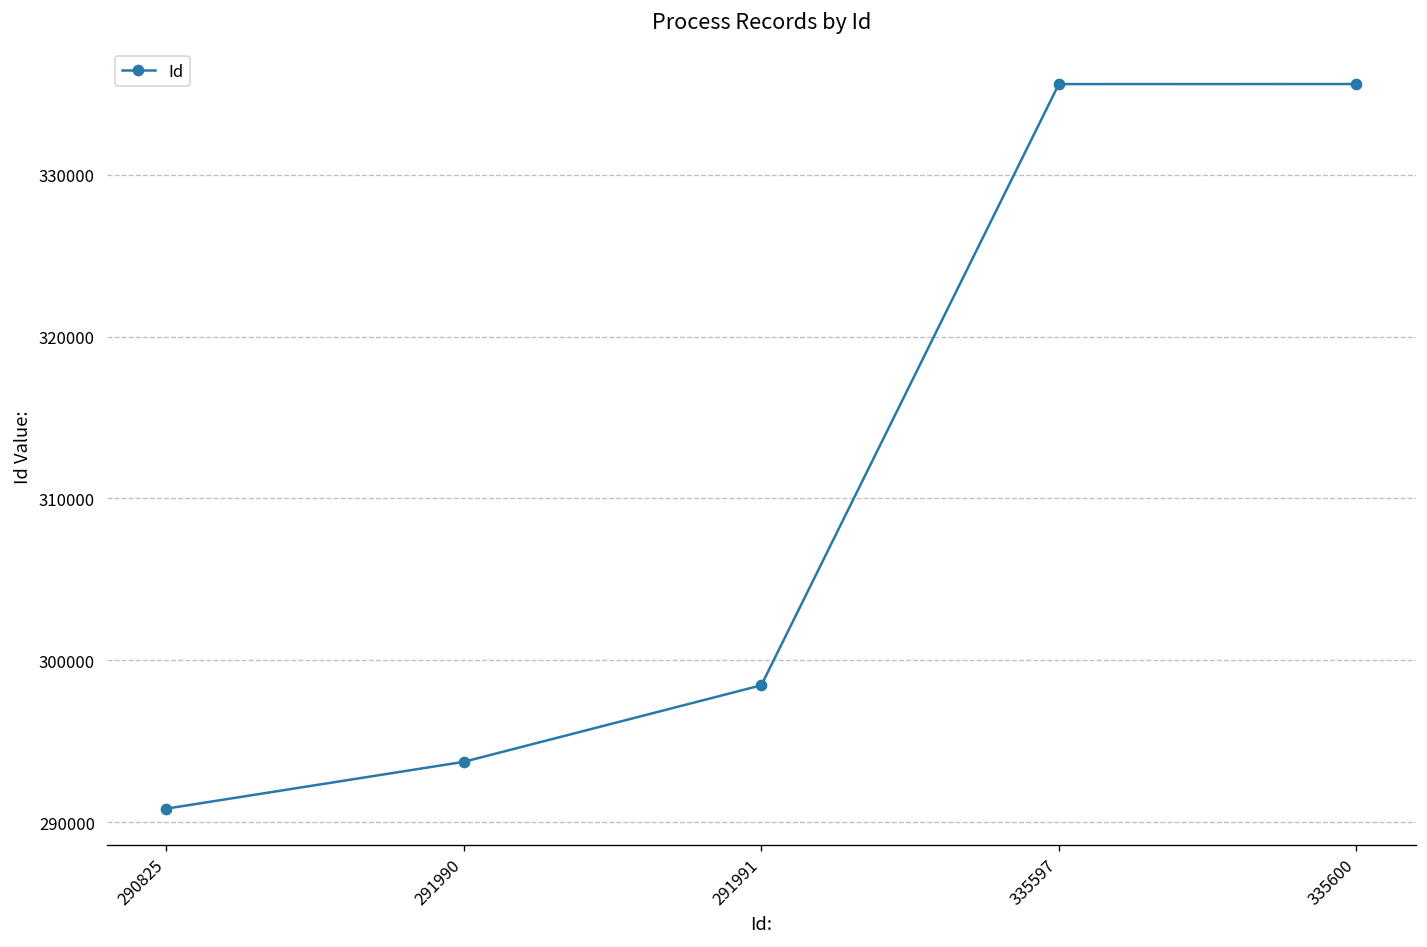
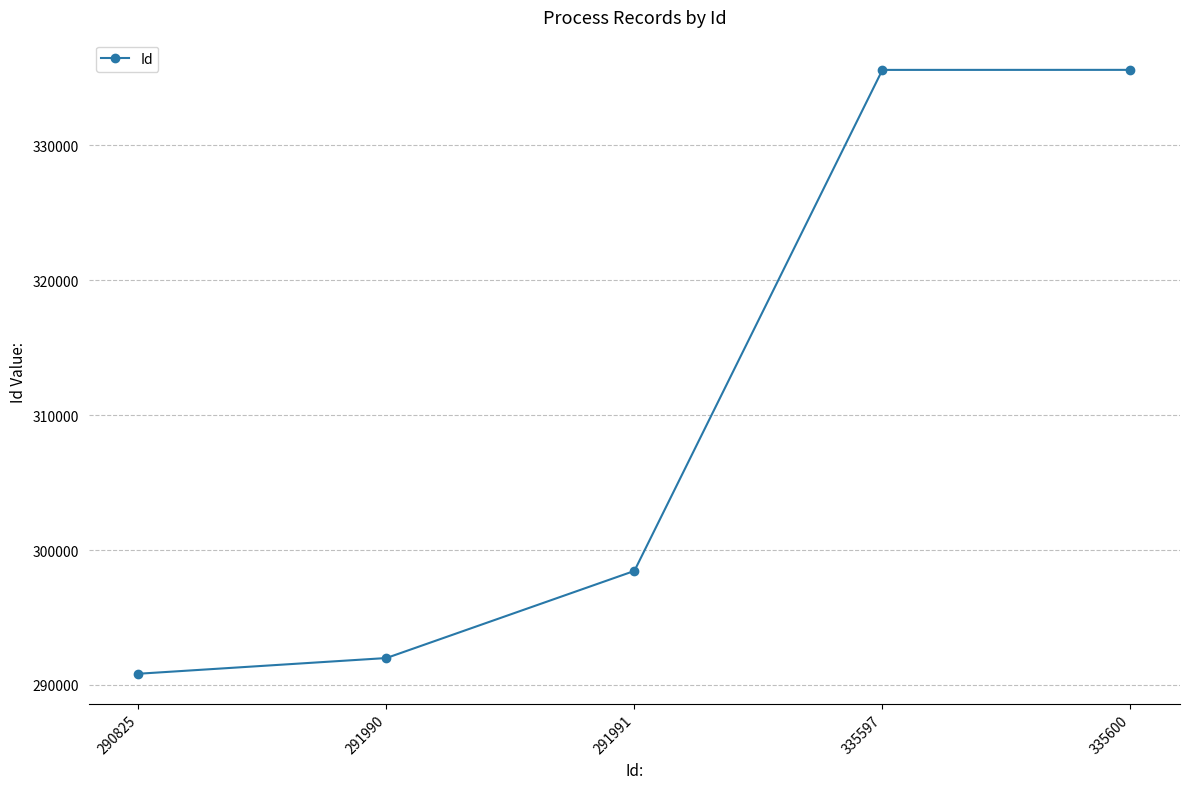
291990: 293700 -> 292000
